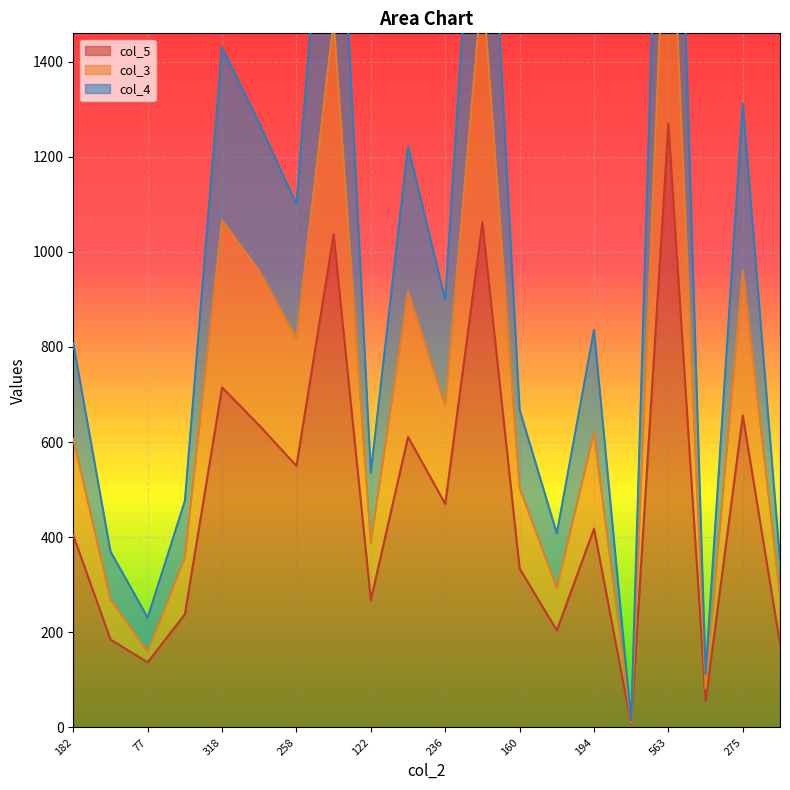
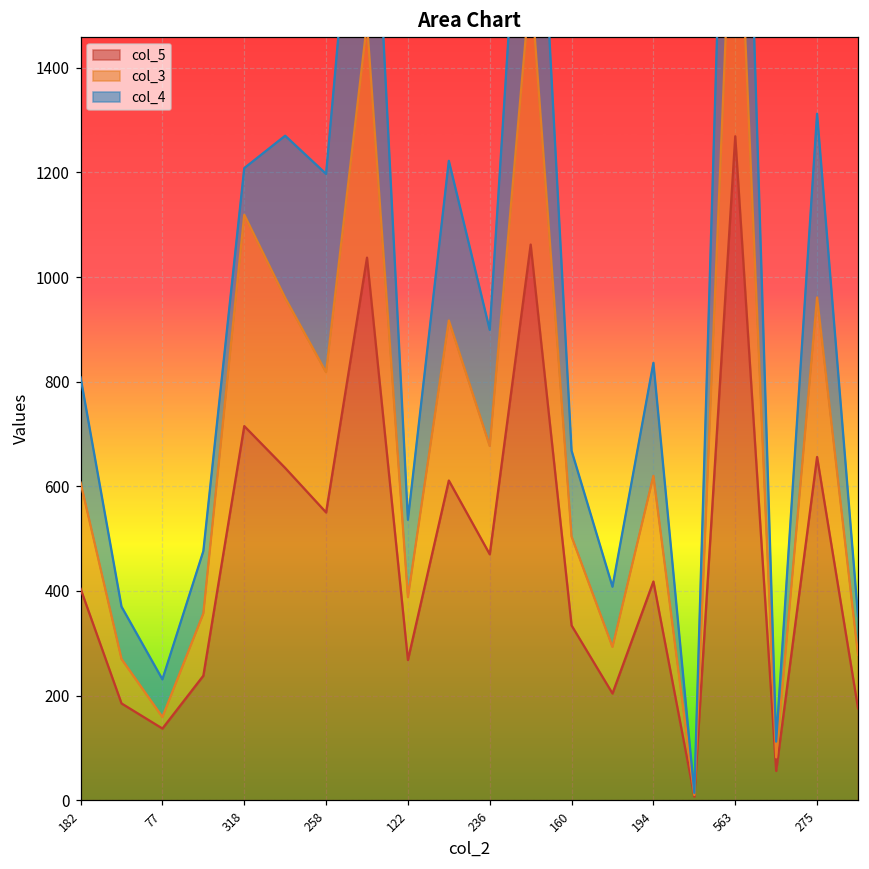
col_3, 318: 350 -> 400
col_4, 318: 360 -> 90
col_4, 258: 280 -> 380
